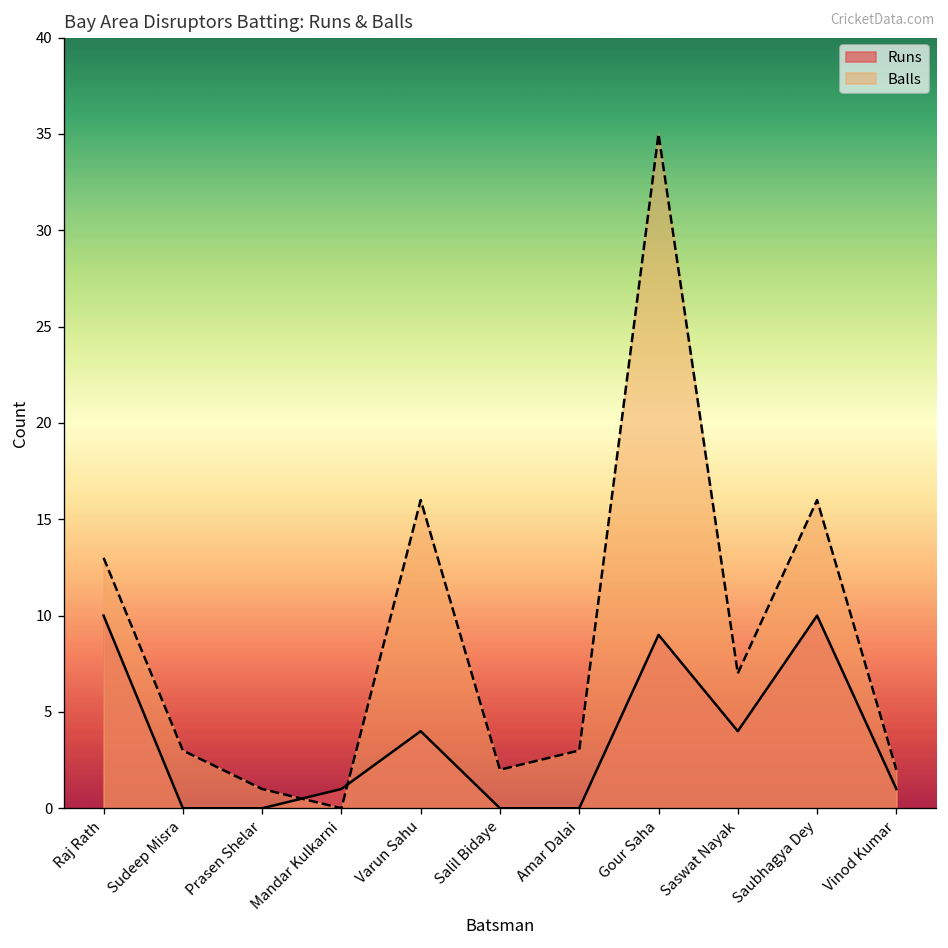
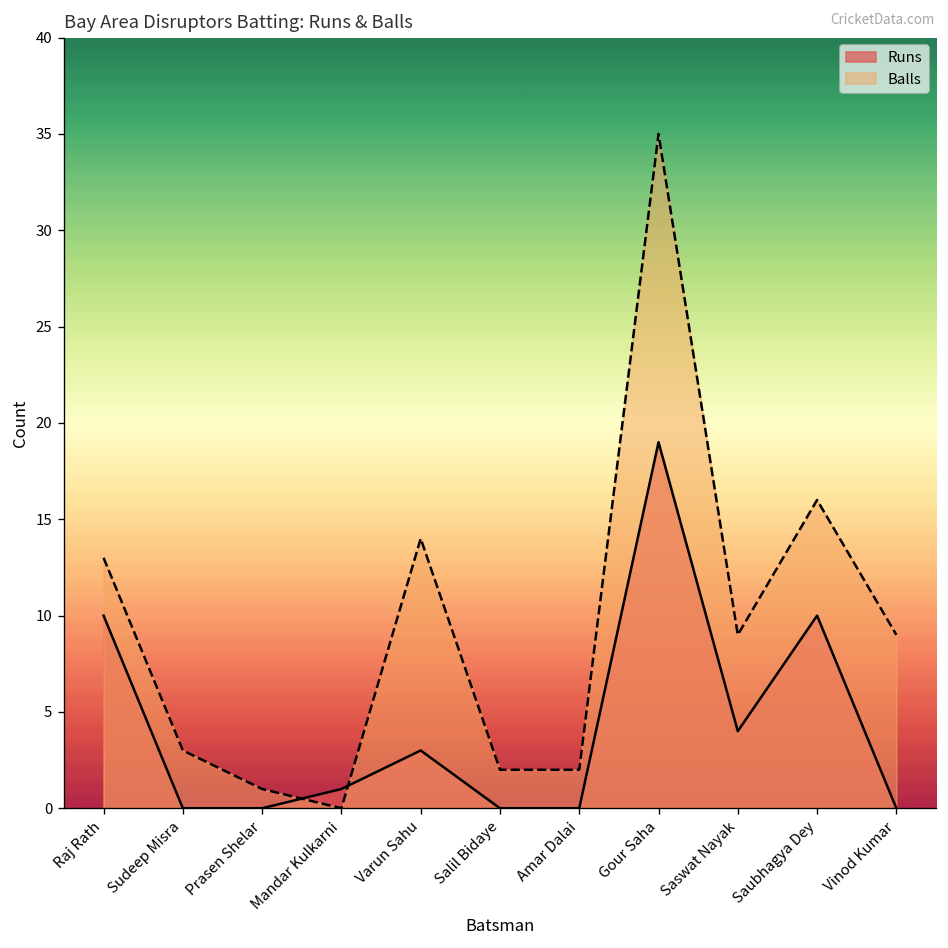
Runs, Varun Sahu: 4 -> 3
Balls, Varun Sahu: 16 -> 14
Balls, Amar Dalai: 3 -> 2
Runs, Gour Saha: 9 -> 19
Balls, Saswat Nayak: 7 -> 9
Runs, Vinod Kumar: 1 -> 0
Balls, Vinod Kumar: 2 -> 9
